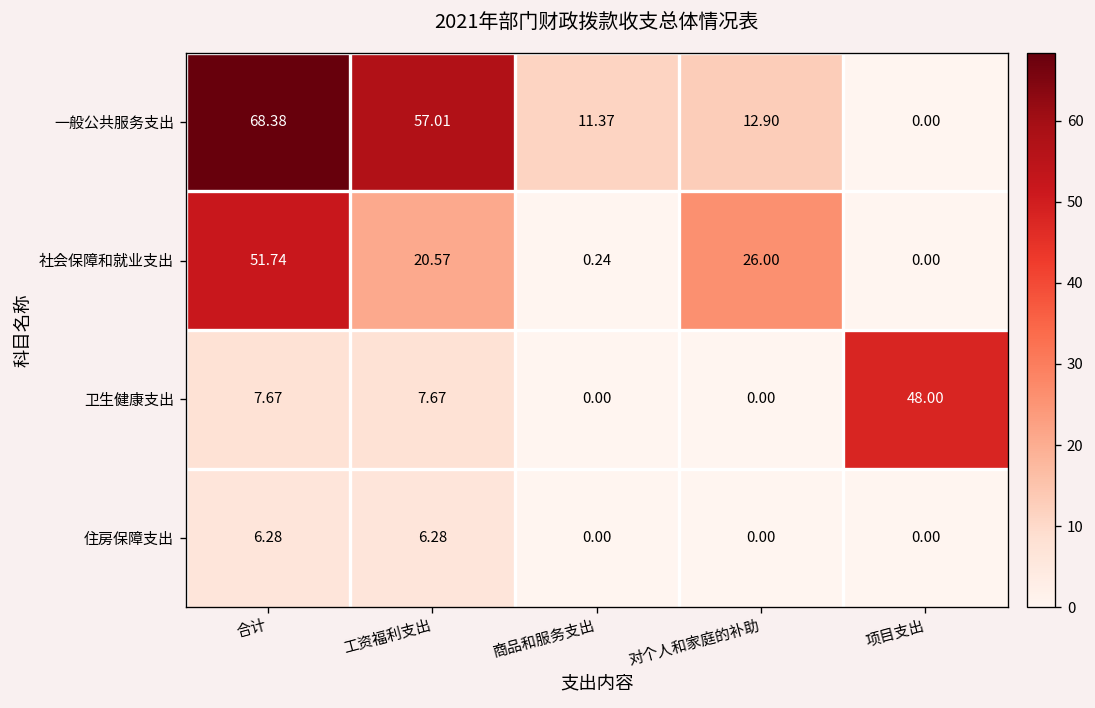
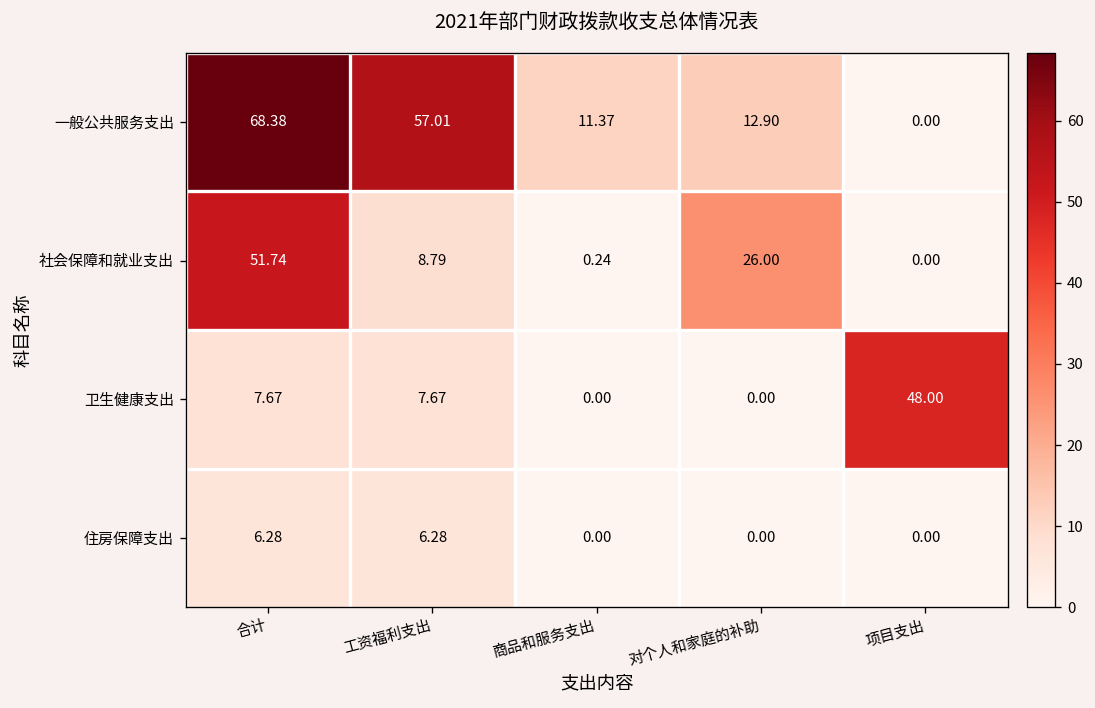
社会保障和就业支出, 工资福利支出: 20.57 -> 8.79
